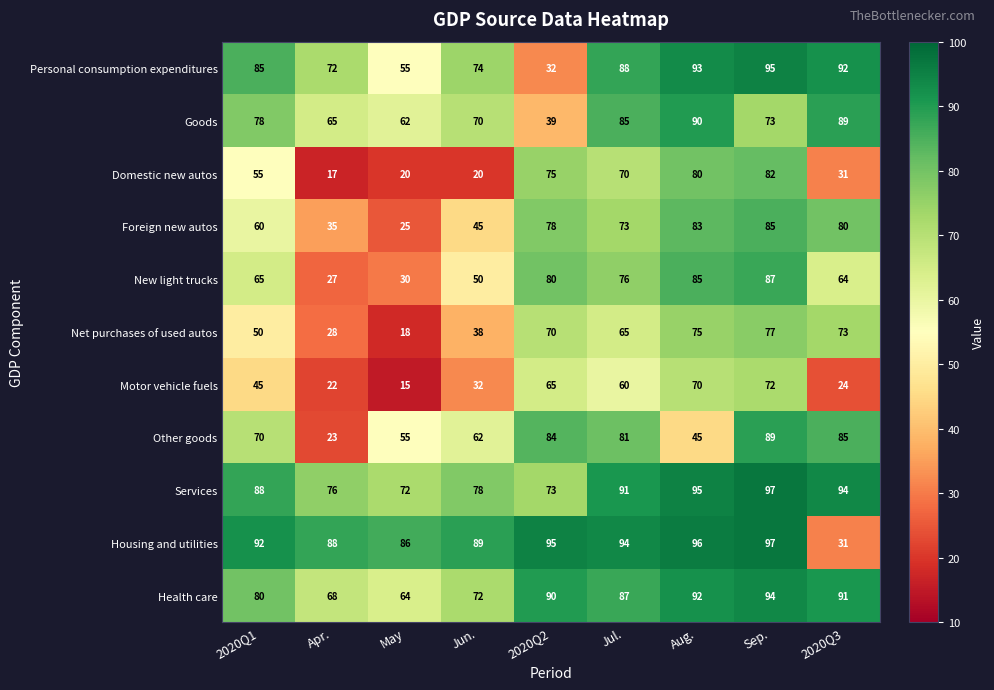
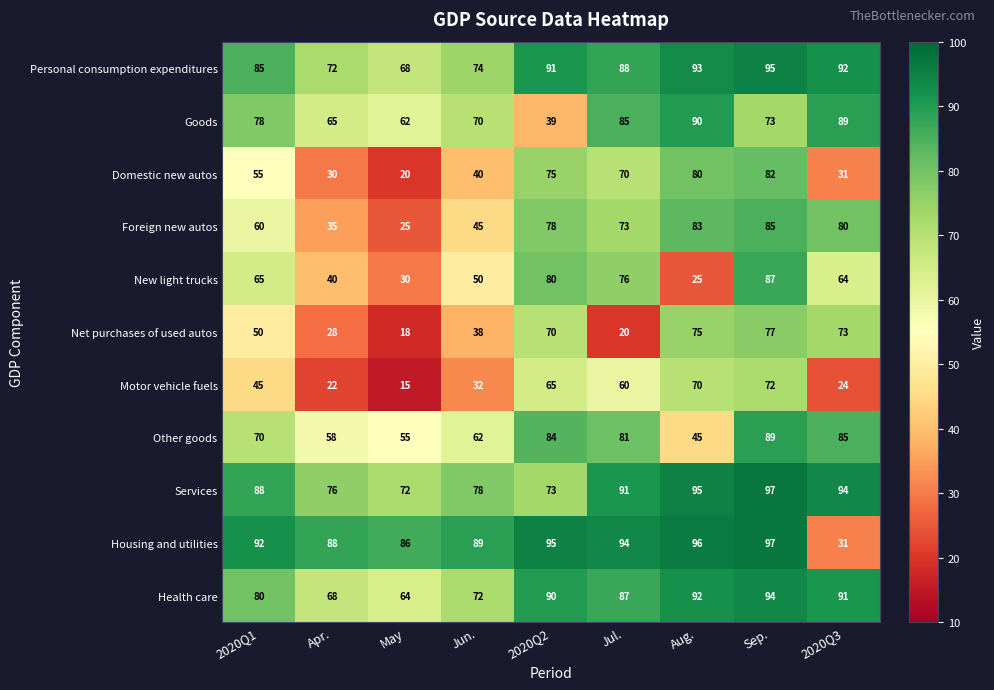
Personal consumption expenditures, May: 55 -> 68
Personal consumption expenditures, 2020Q2: 32 -> 91
Domestic new autos, Apr.: 17 -> 30
Domestic new autos, Jun.: 20 -> 40
New light trucks, Apr.: 27 -> 40
New light trucks, Aug.: 85 -> 25
Net purchases of used autos, Jul.: 65 -> 20
Other goods, Apr.: 23 -> 58
